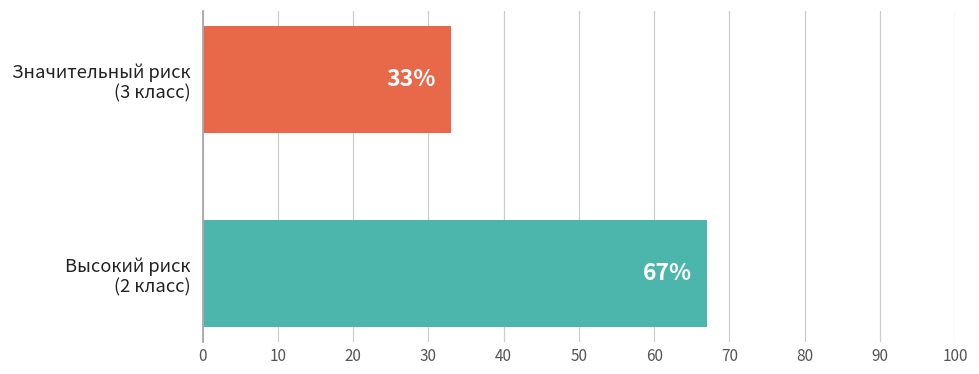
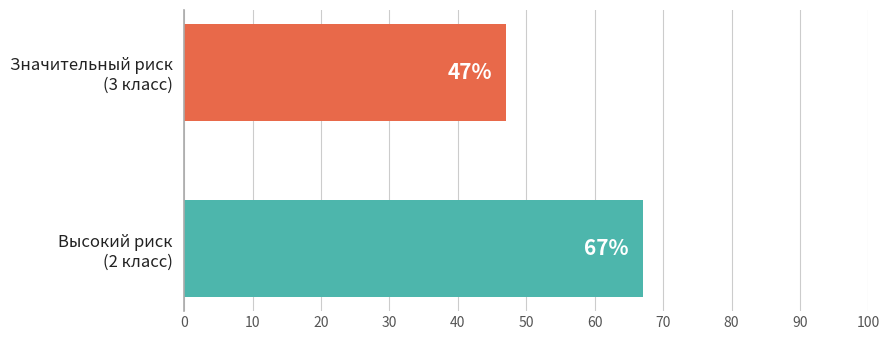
Значительный риск (3 класс): 33% -> 47%
